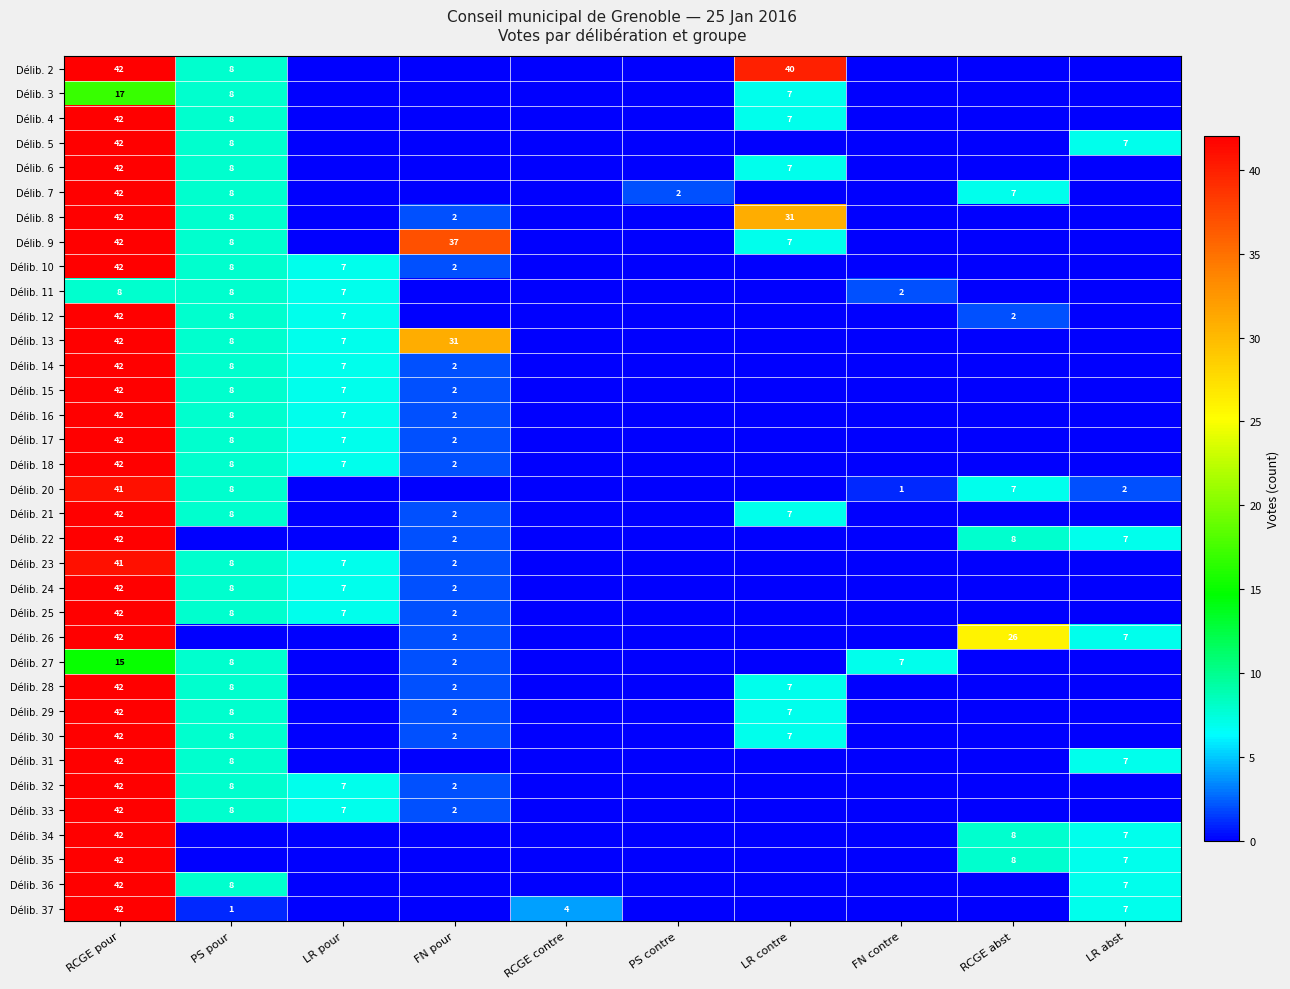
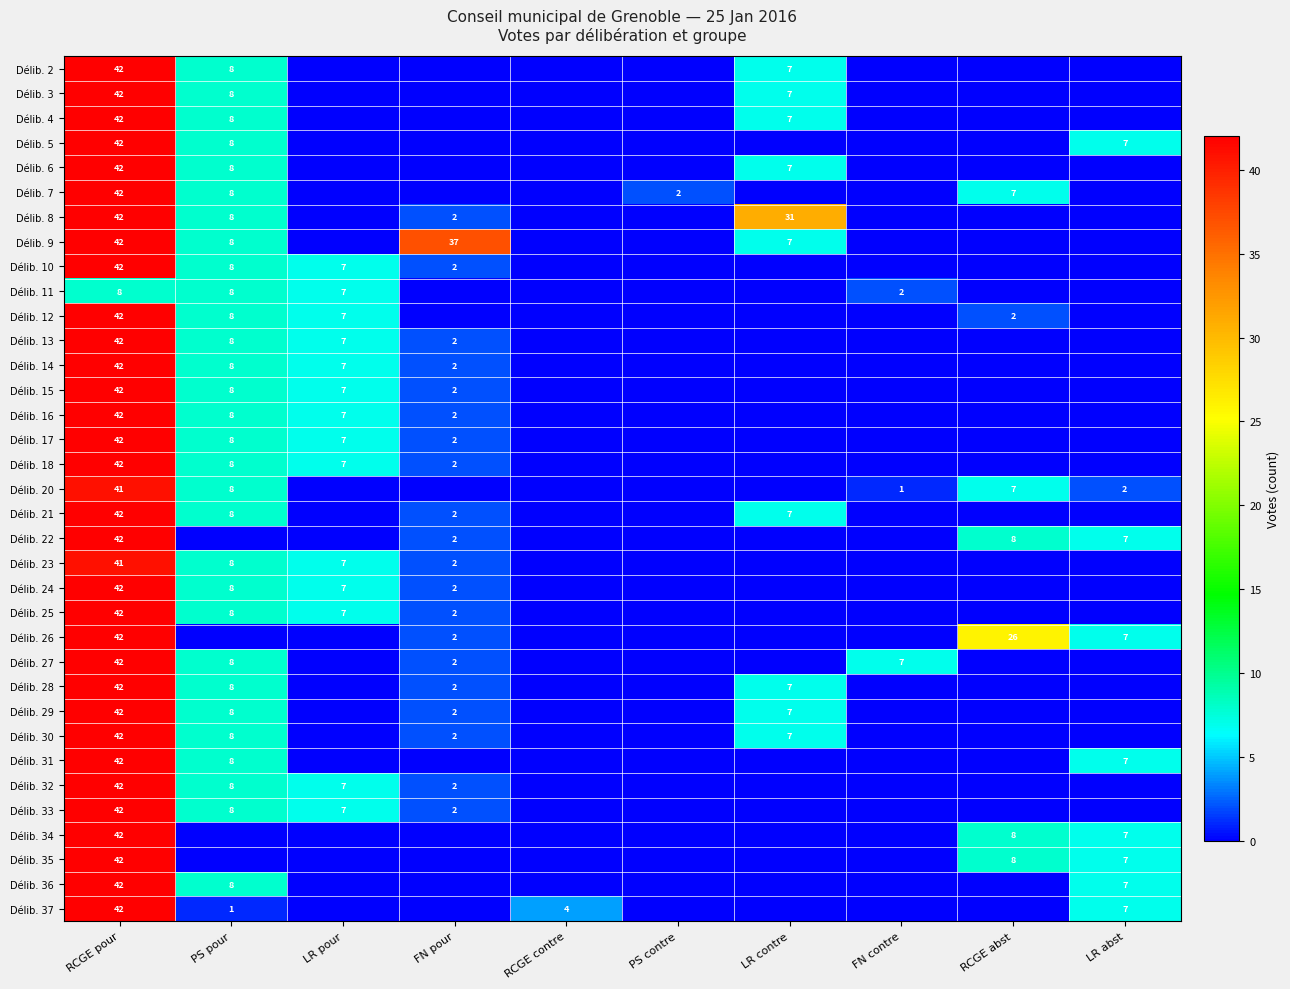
Délib. 2, LR contre: 40 -> 7
Délib. 3, RCGE pour: 17 -> 42
Délib. 13, FN pour: 31 -> 2
Délib. 27, RCGE pour: 15 -> 42
